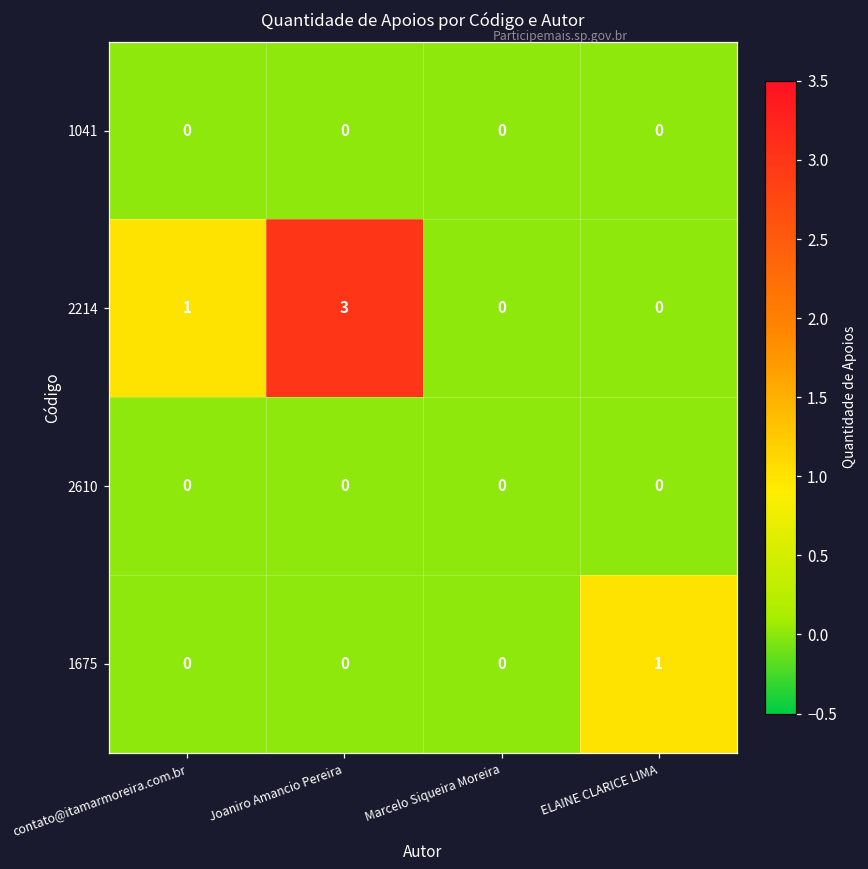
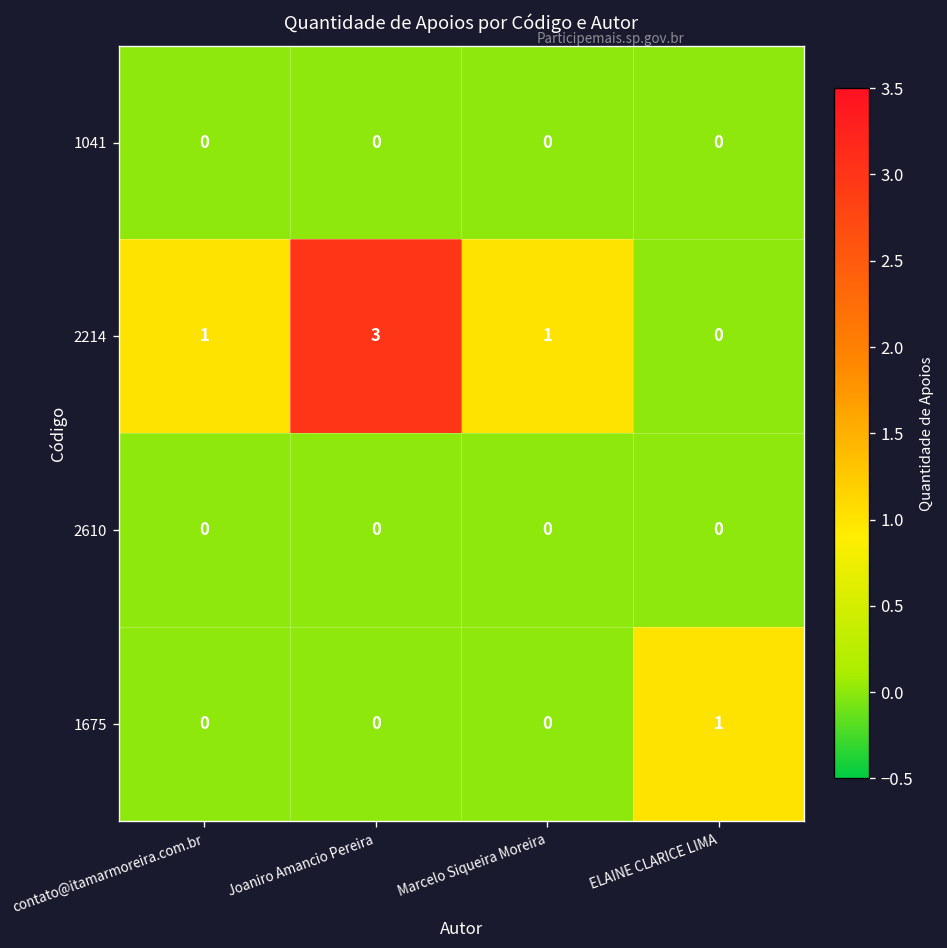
2214, Marcelo Siqueira Moreira: 0 -> 1
